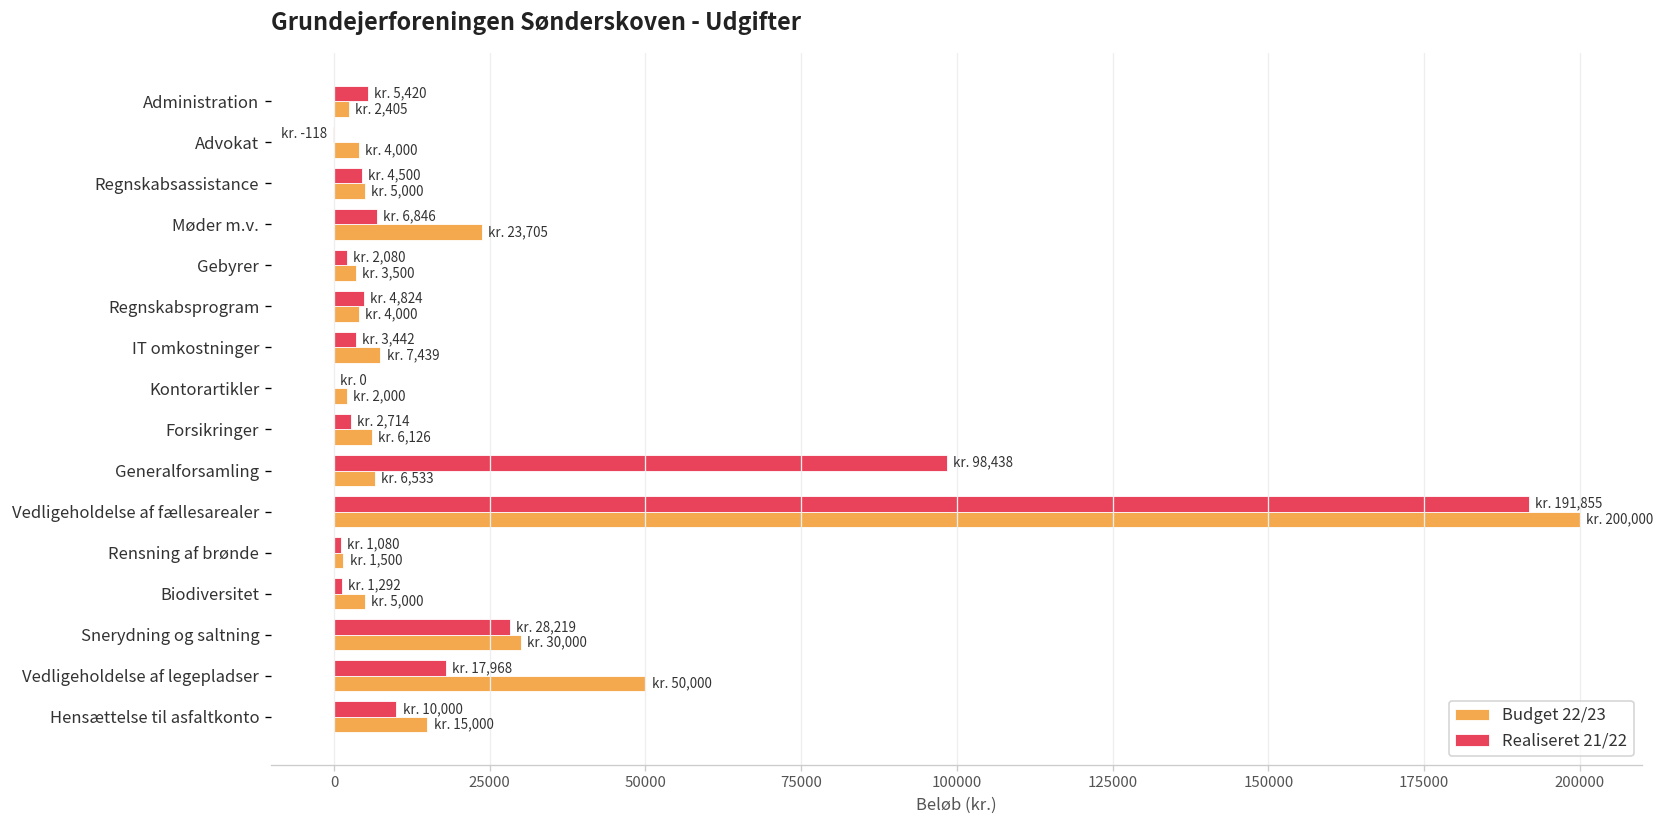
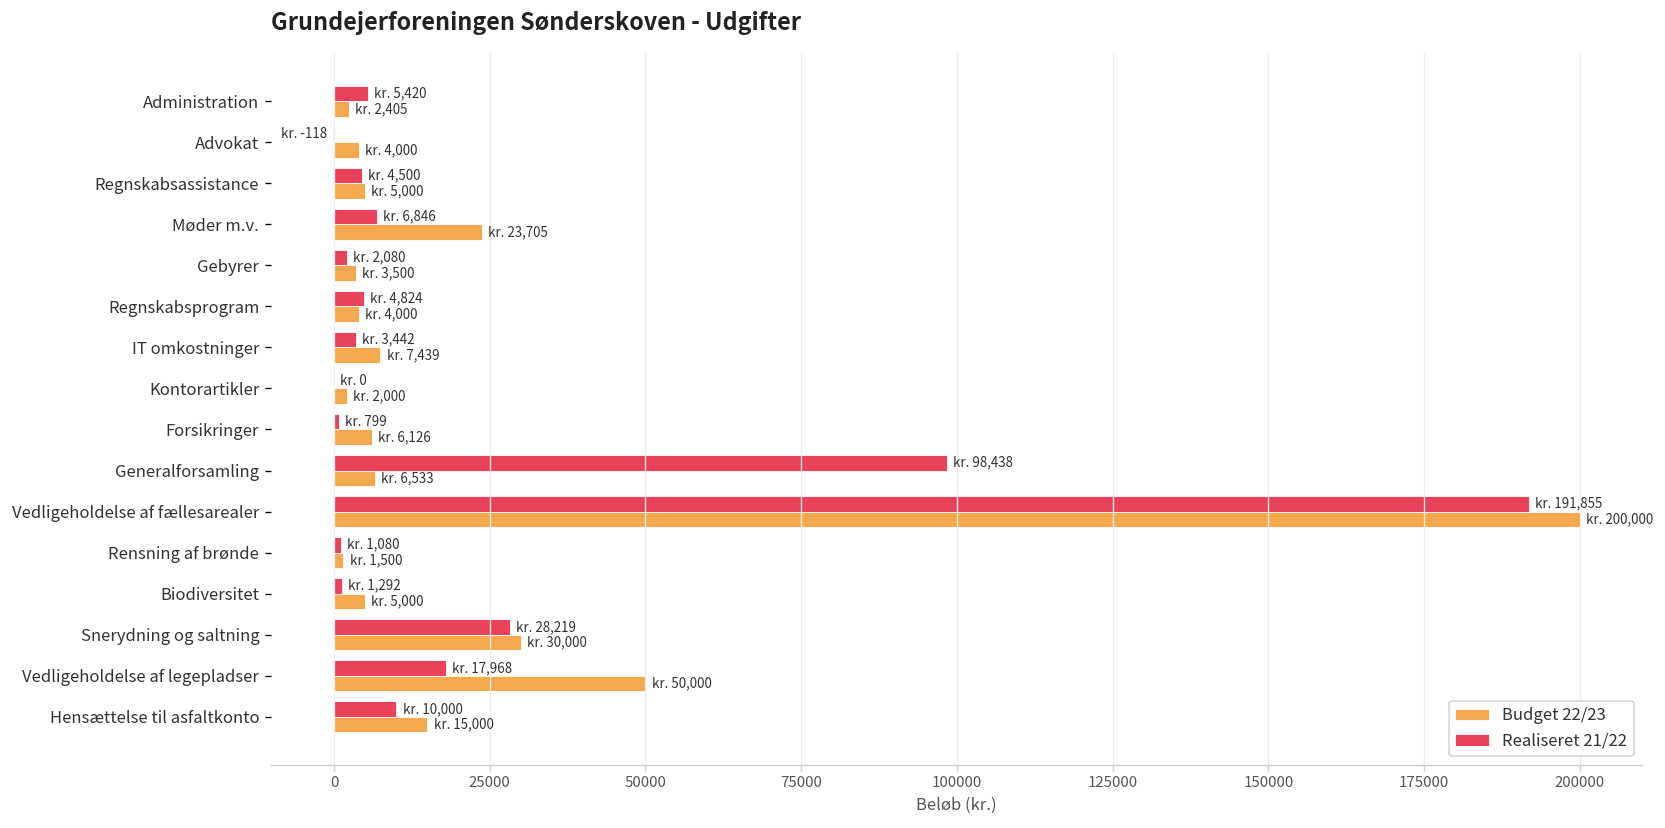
Realiseret 21/22, Forsikringer: 2,714 -> 799
